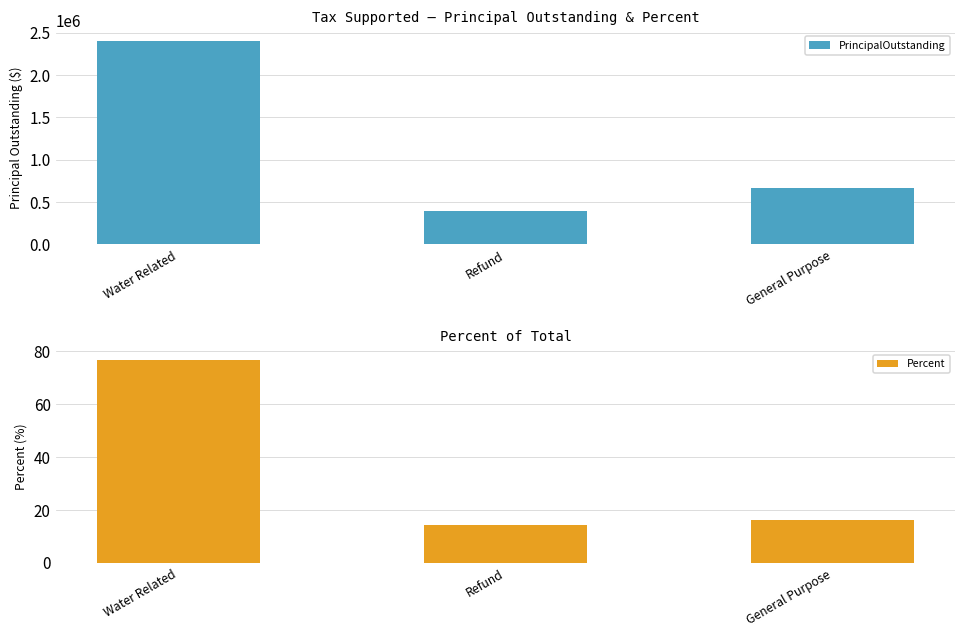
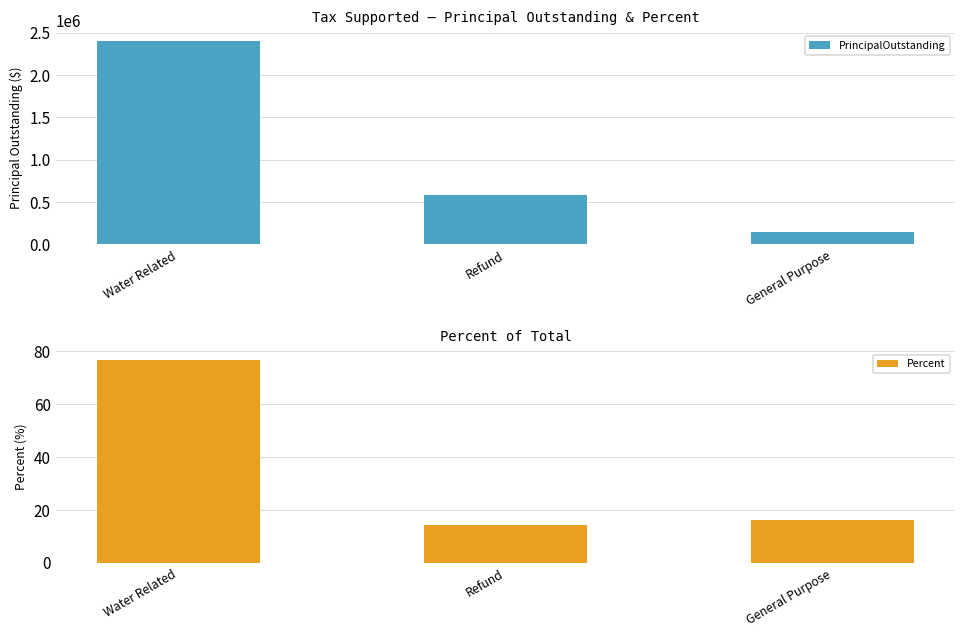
Tax Supported – Principal Outstanding & Percent, Refund: 400000 -> 600000
Tax Supported – Principal Outstanding & Percent, General Purpose: 700000 -> 100000
